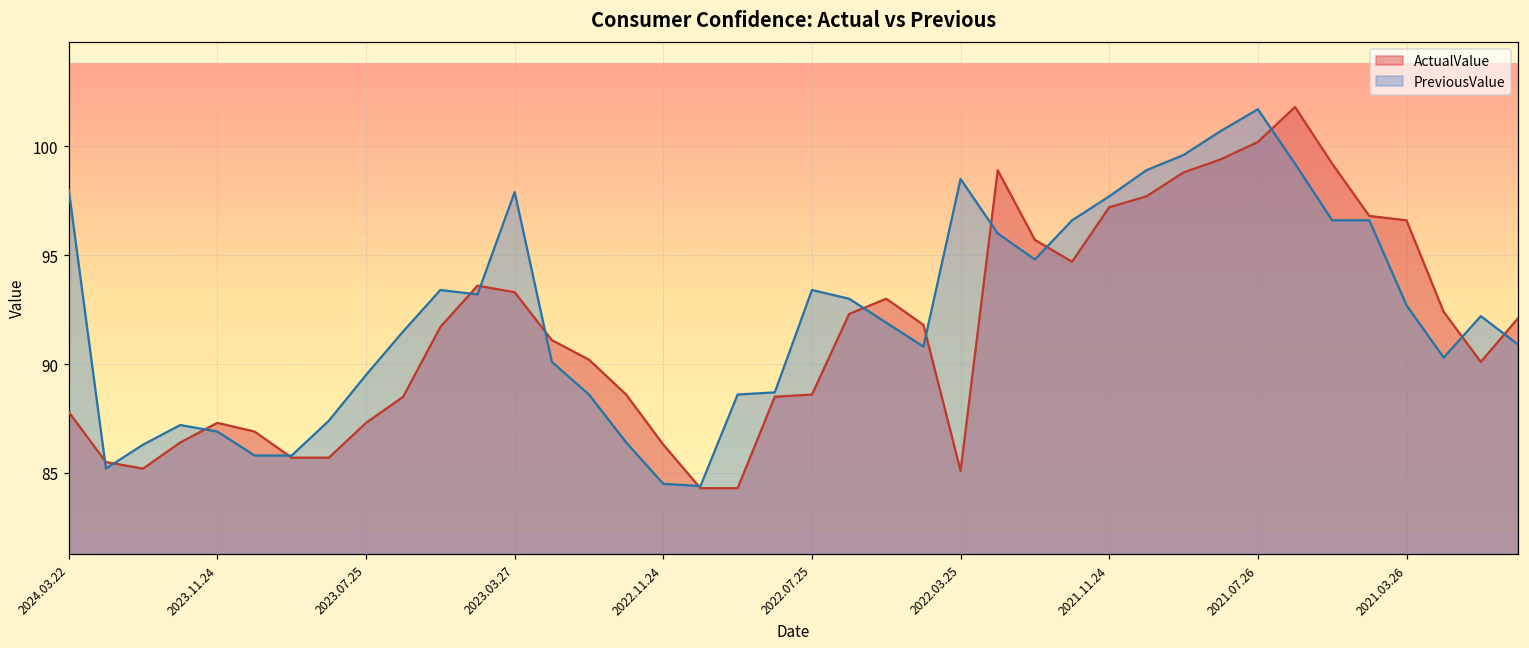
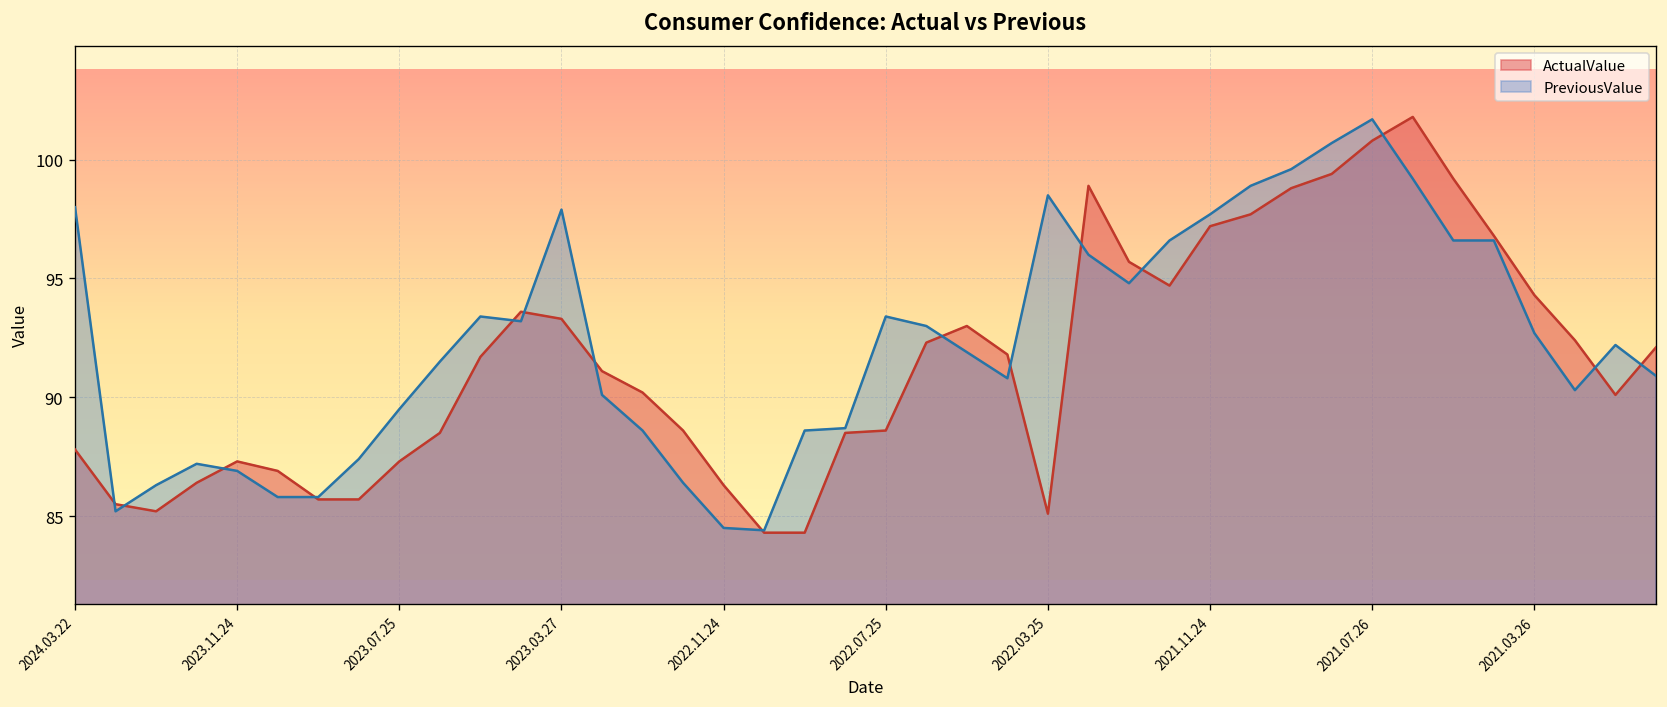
ActualValue, 2021.07.26: 100.2 -> 100.8
ActualValue, 2021.03.26: 96.6 -> 94.3
